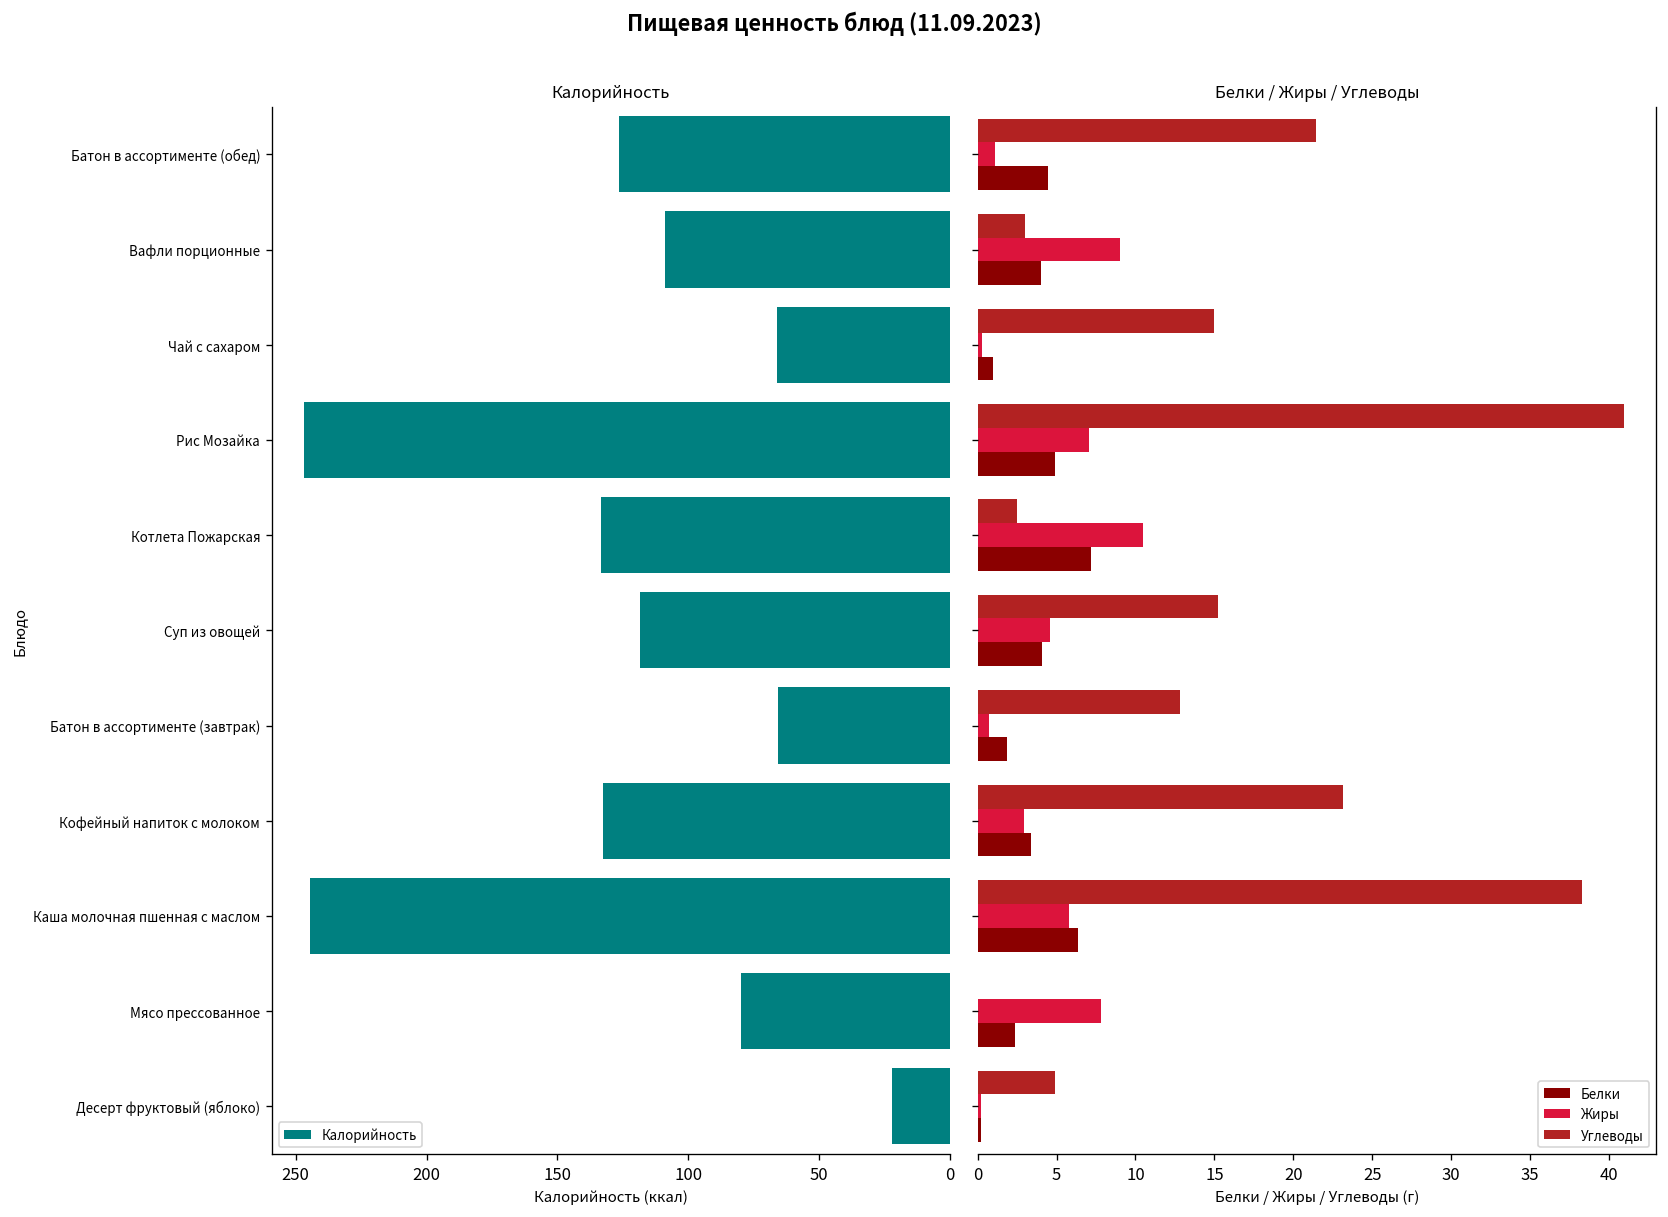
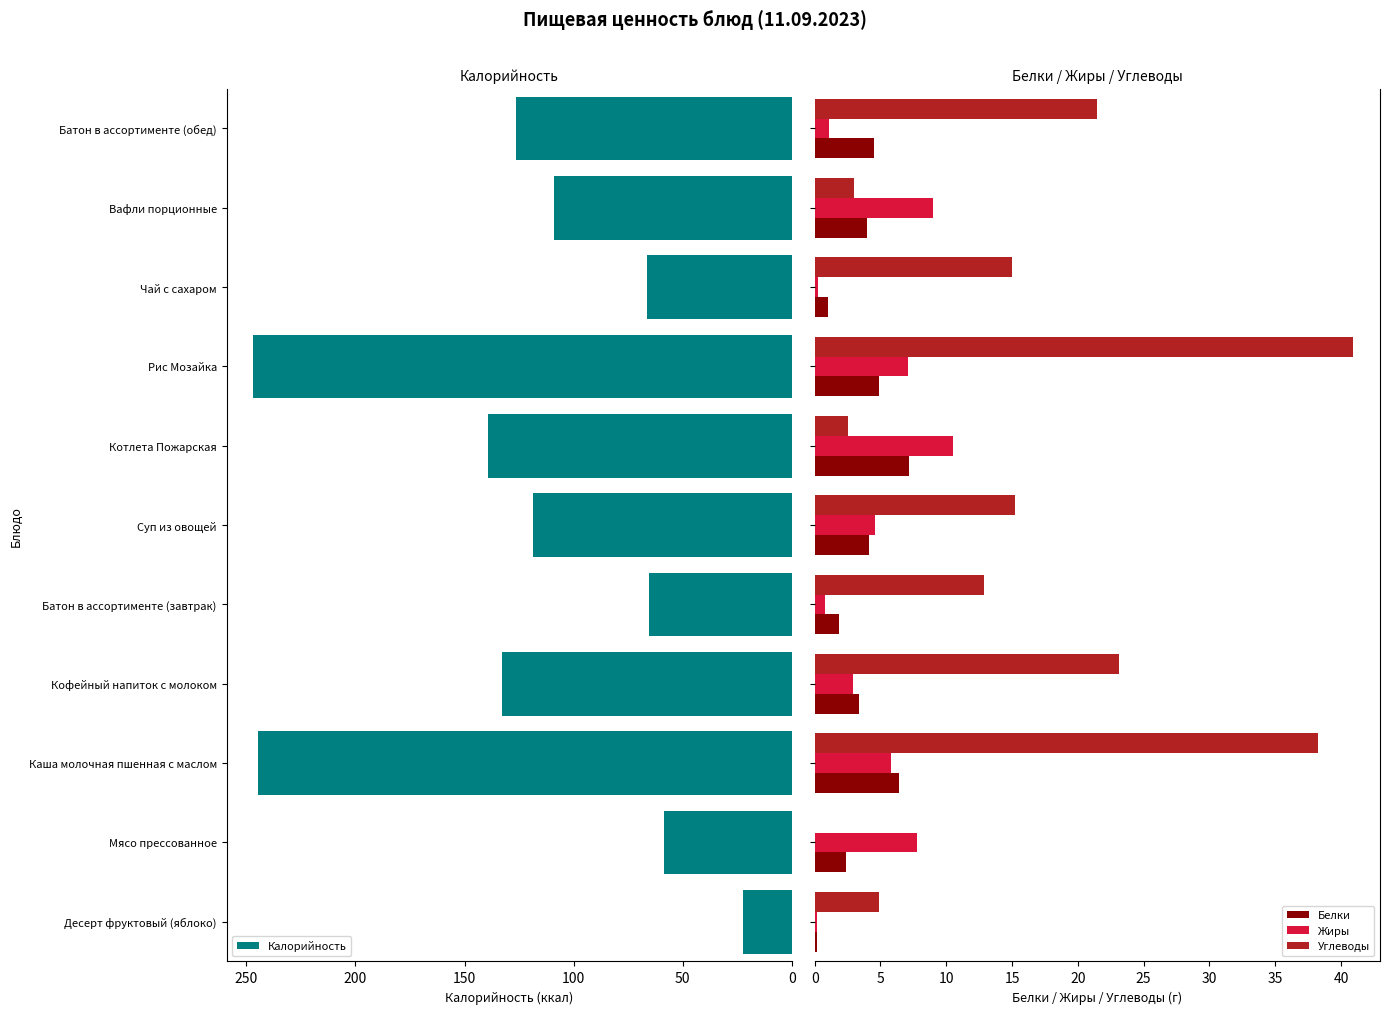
Калорийность, Котлета Пожарская: 133 -> 139
Калорийность, Мясо прессованное: 80 -> 58
